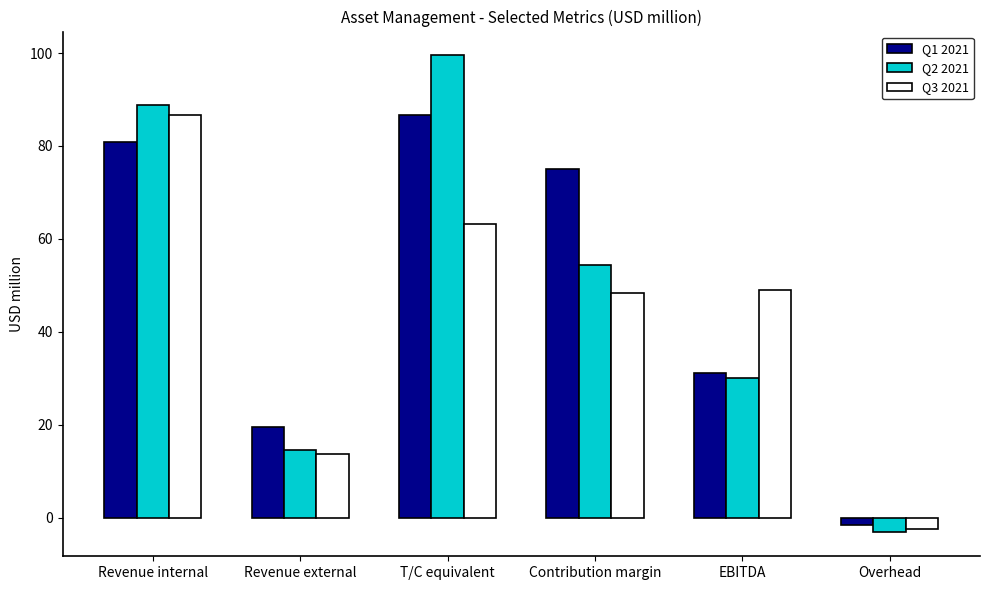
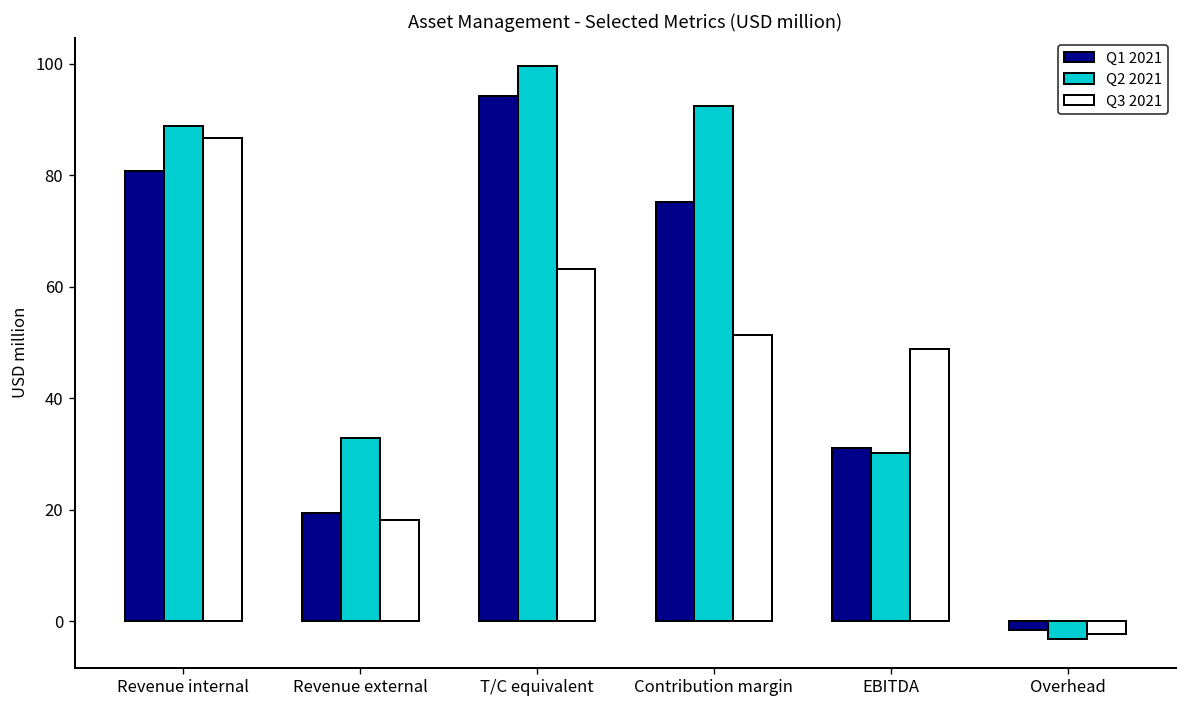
Q2 2021, Revenue external: 15 -> 33
Q3 2021, Revenue external: 14 -> 18
Q1 2021, T/C equivalent: 87 -> 94
Q2 2021, Contribution margin: 54 -> 92
Q3 2021, Contribution margin: 48 -> 51
